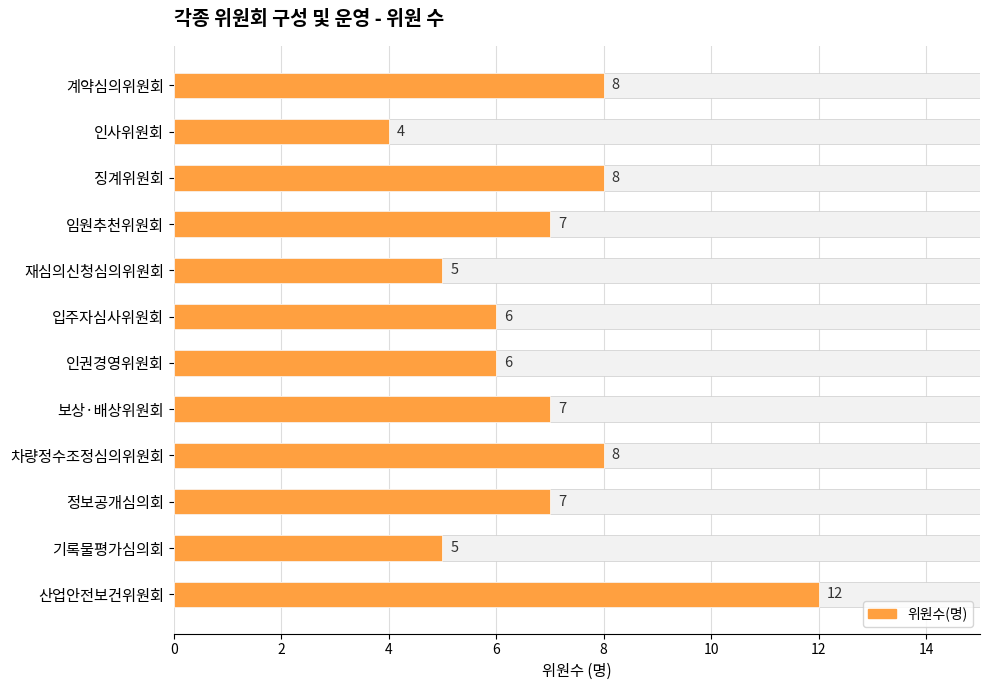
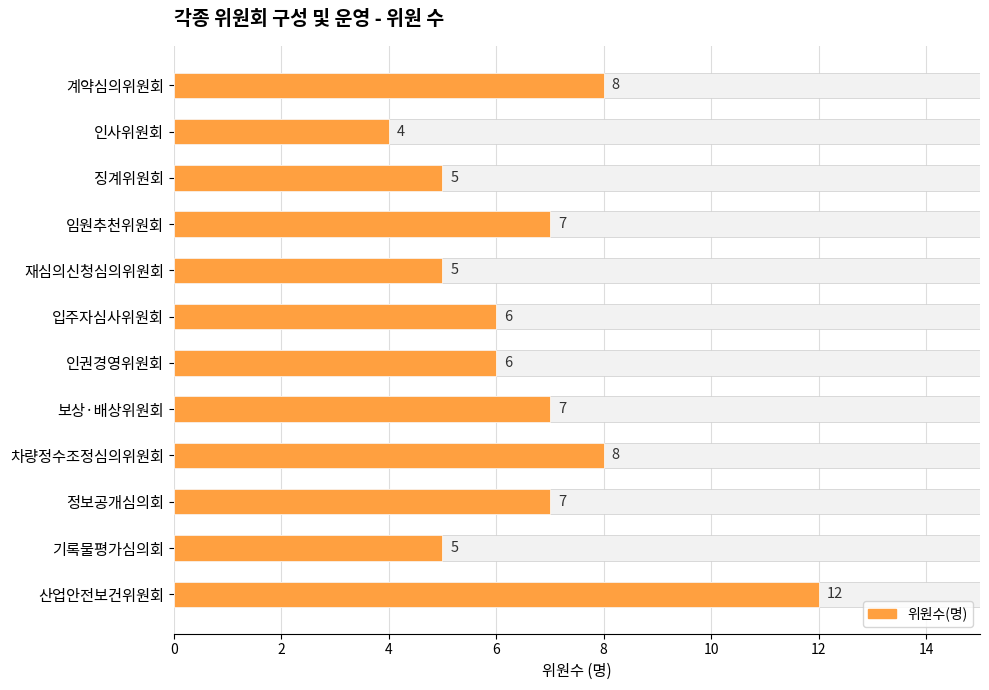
징계위원회: 8 -> 5
